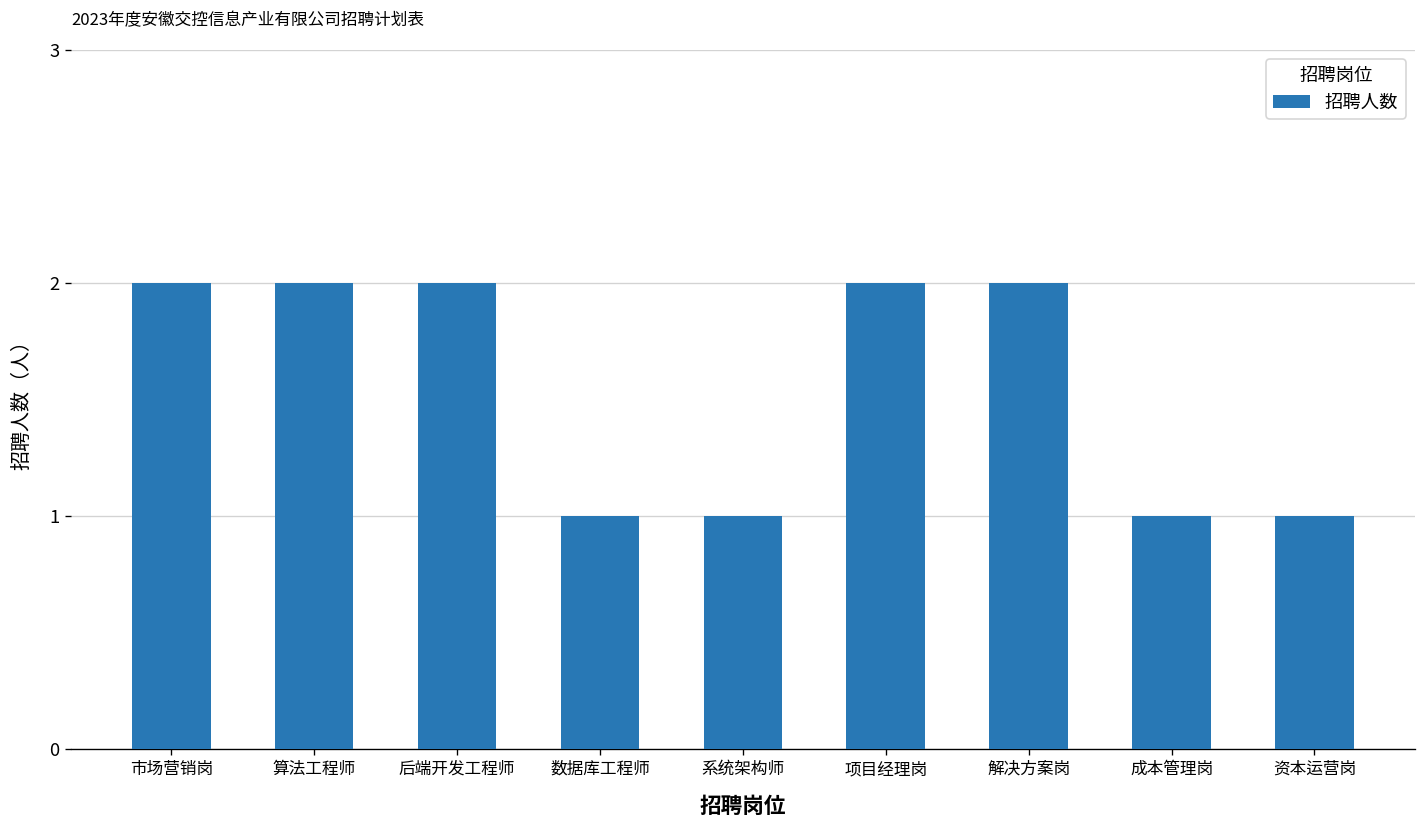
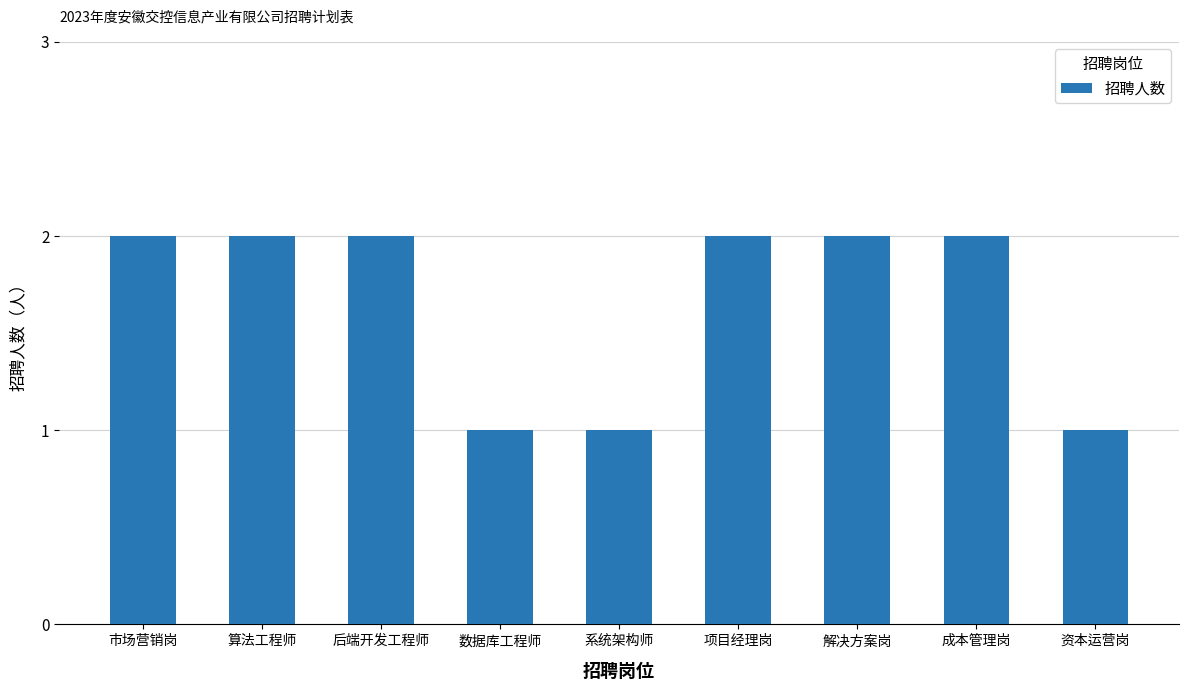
成本管理岗: 1 -> 2
